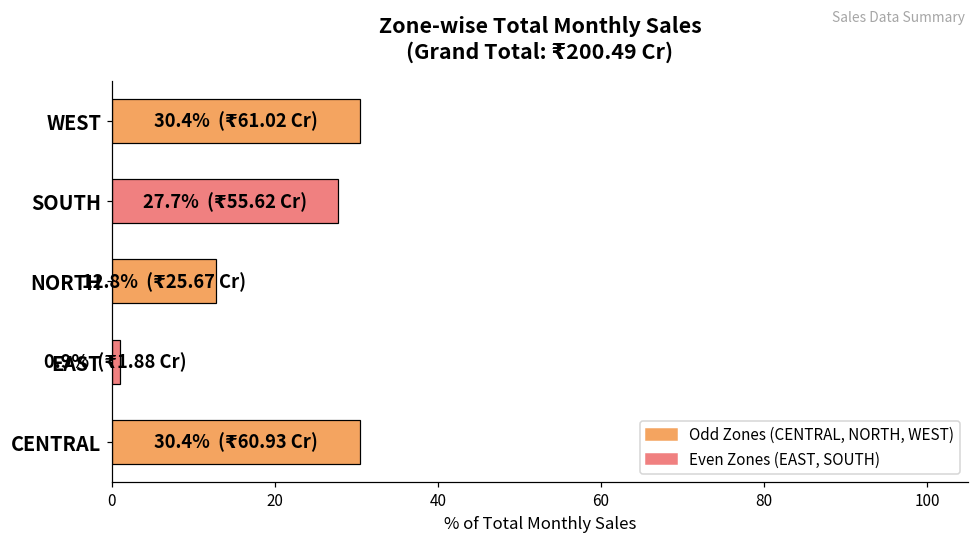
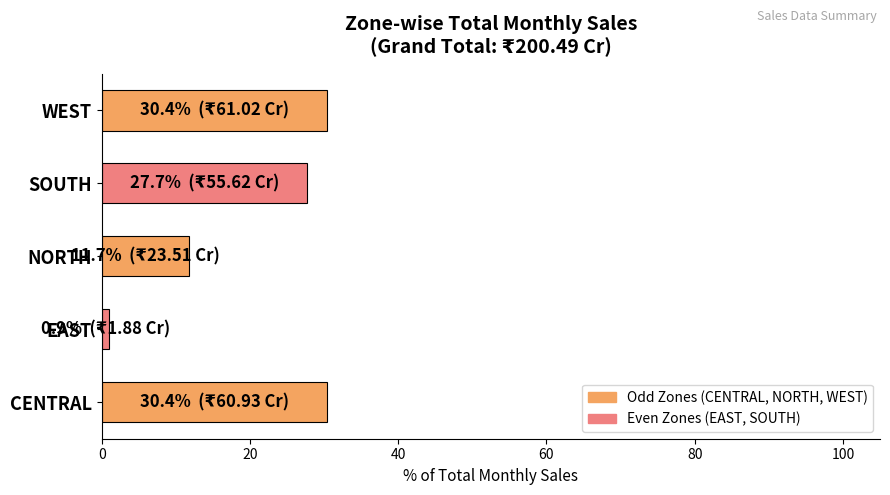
NORTH: 12.8% (₹25.67 Cr) -> 11.7% (₹23.51 Cr)
